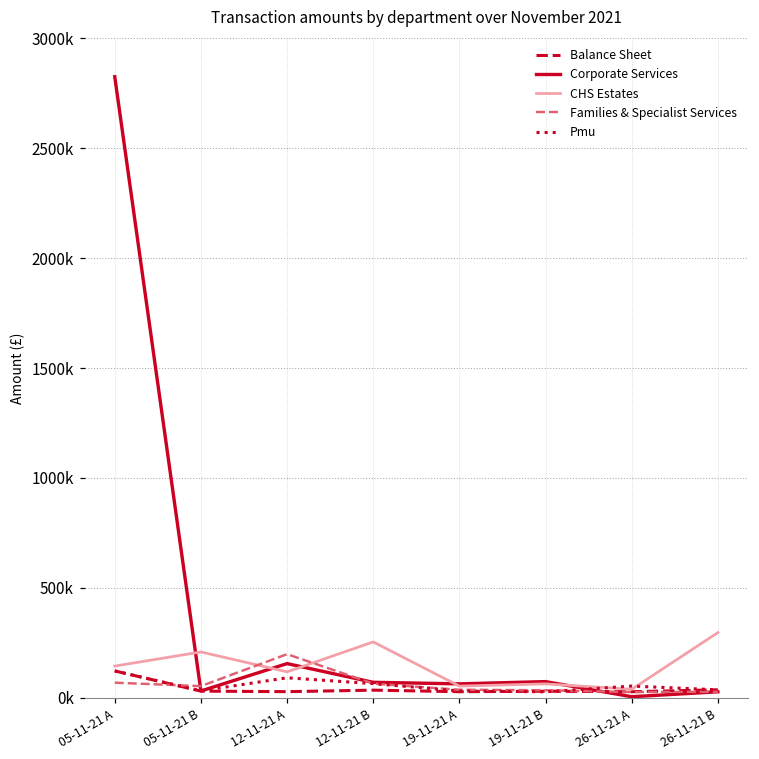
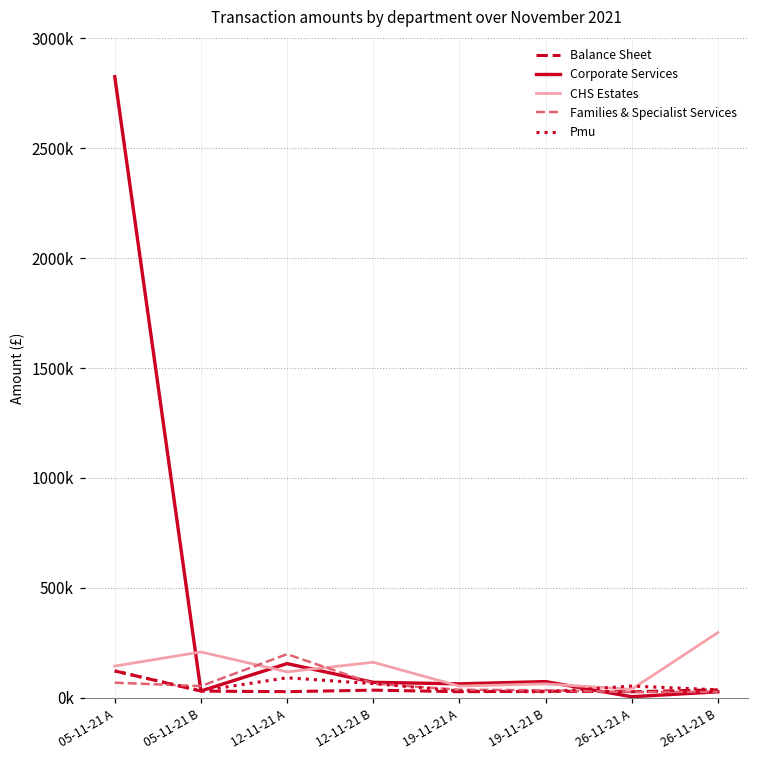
CHS Estates, 12-11-21 B: 250000 -> 160000
